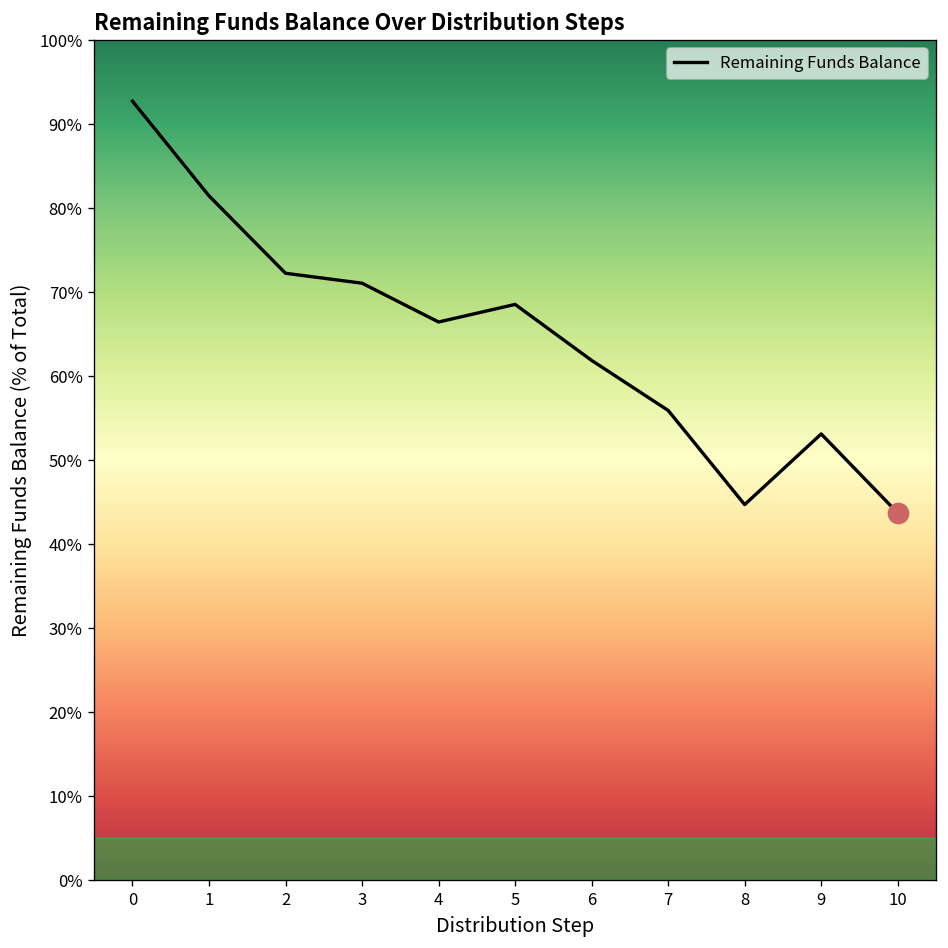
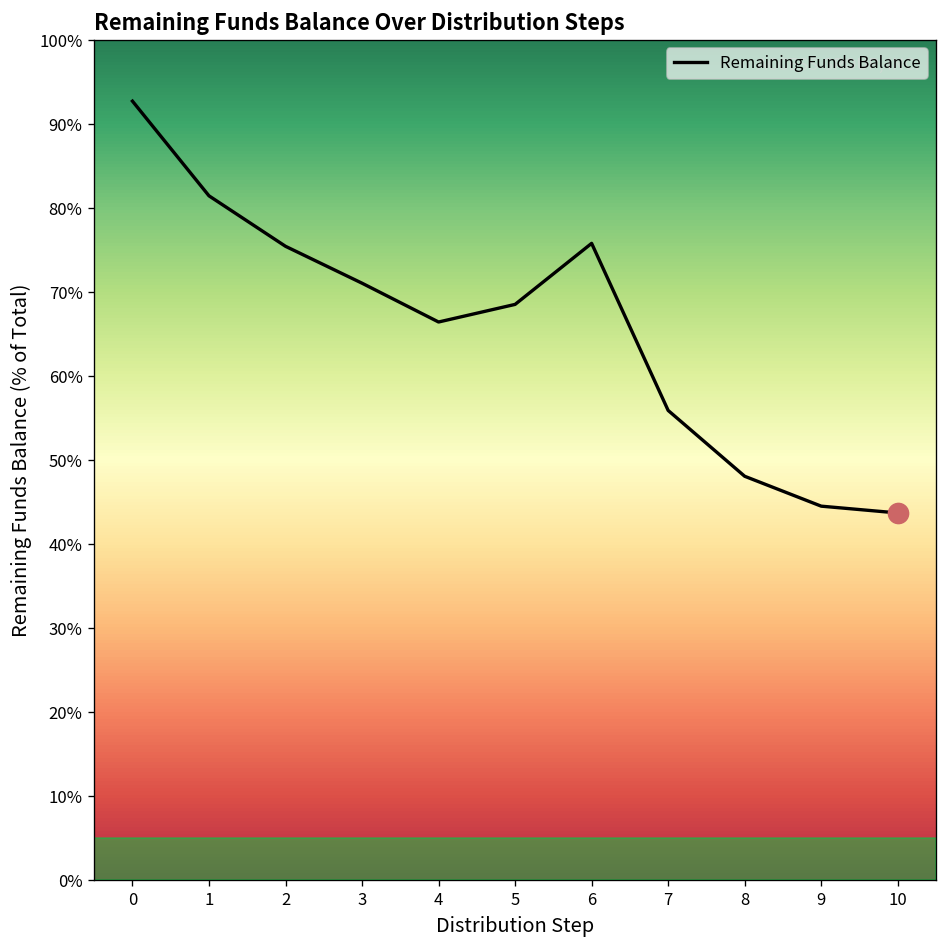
Remaining Funds Balance, 2: 72% -> 75%
Remaining Funds Balance, 6: 62% -> 76%
Remaining Funds Balance, 8: 45% -> 48%
Remaining Funds Balance, 9: 53% -> 45%
